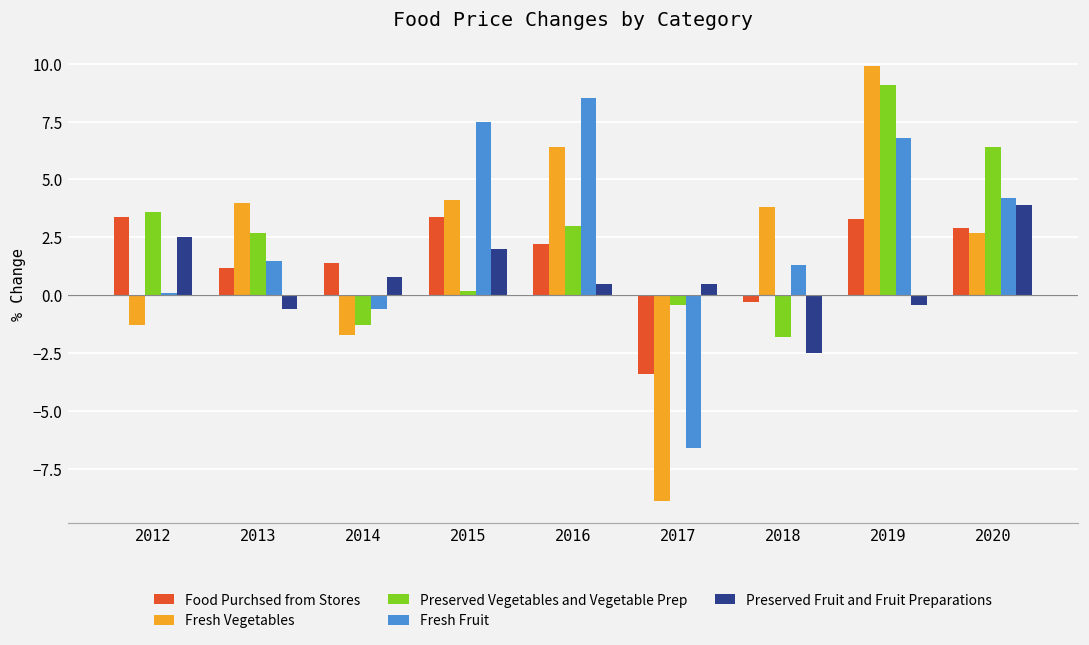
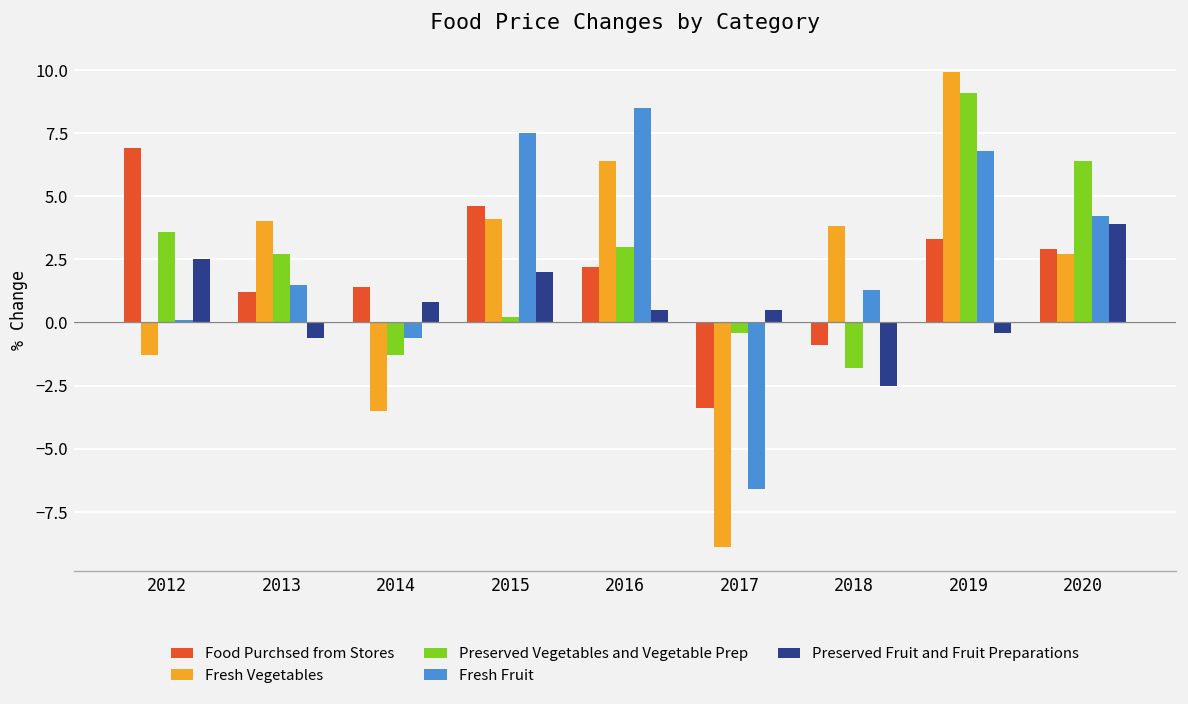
Food Purchsed from Stores, 2012: 3.4 -> 6.9
Fresh Vegetables, 2014: -1.7 -> -3.5
Food Purchsed from Stores, 2015: 3.4 -> 4.6
Food Purchsed from Stores, 2018: -0.3 -> -0.9
